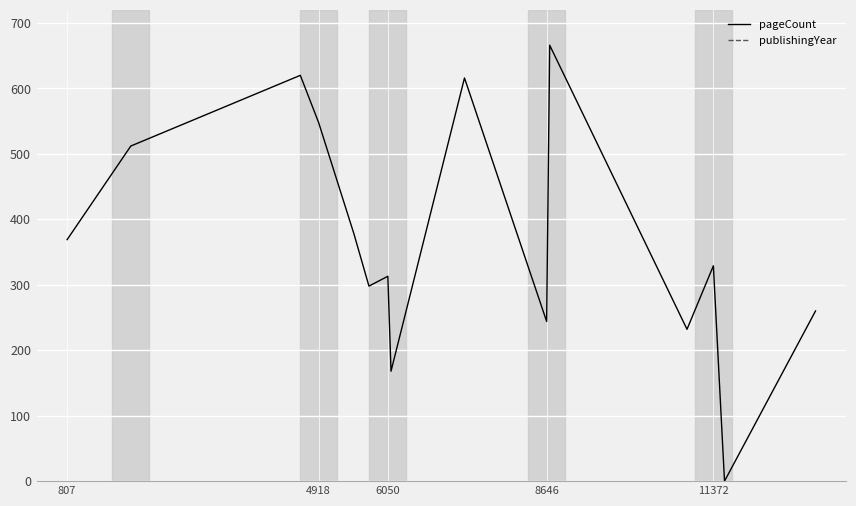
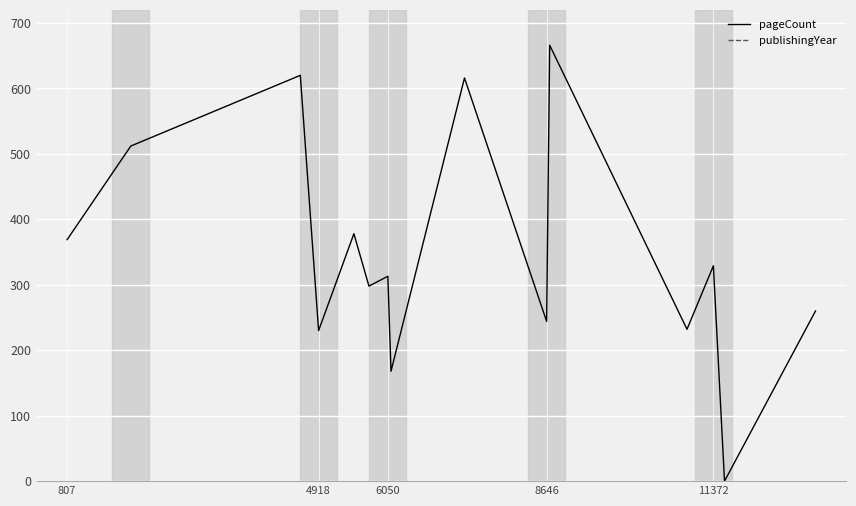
pageCount, 4918: 550 -> 230
